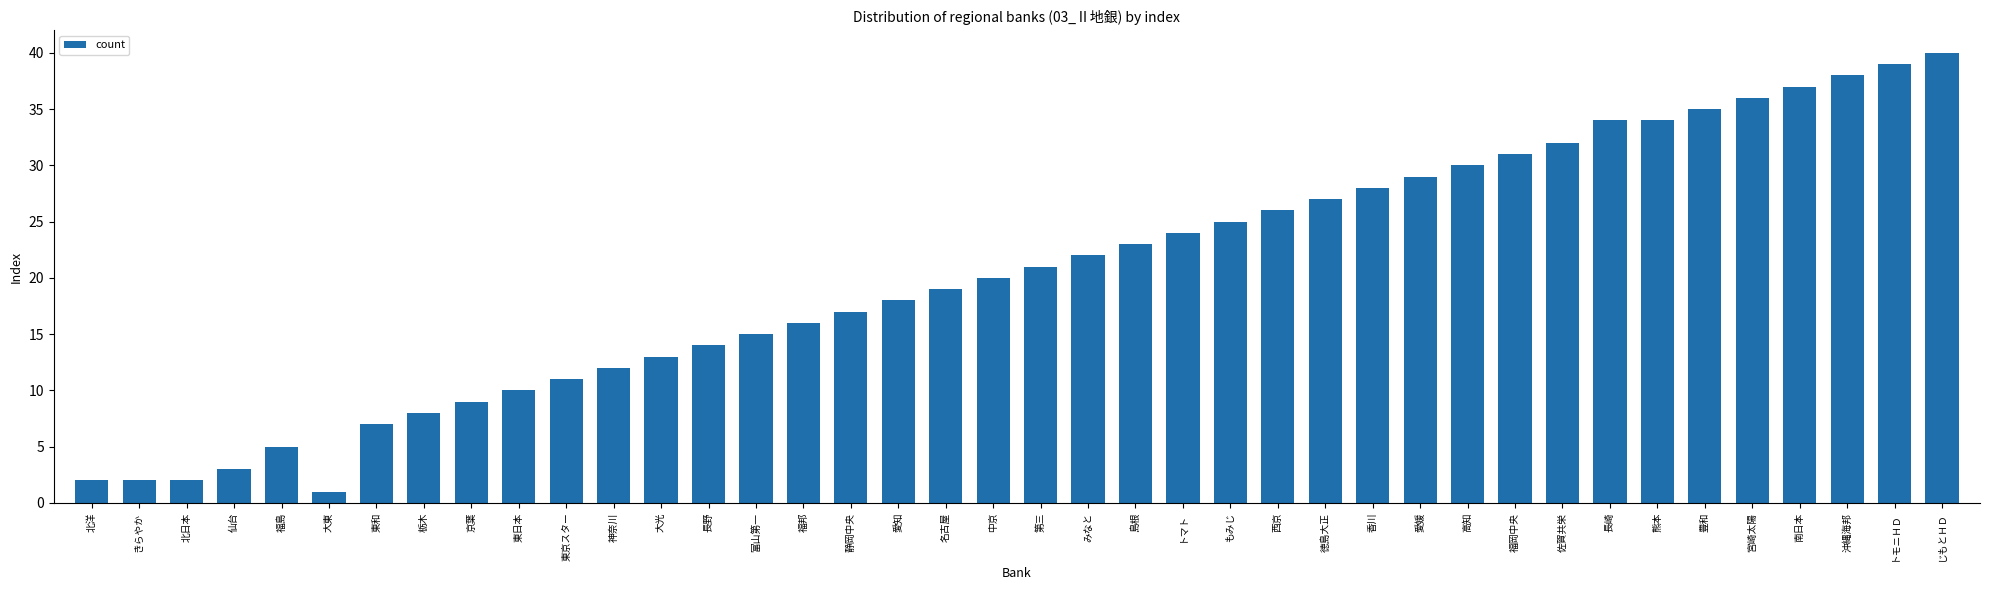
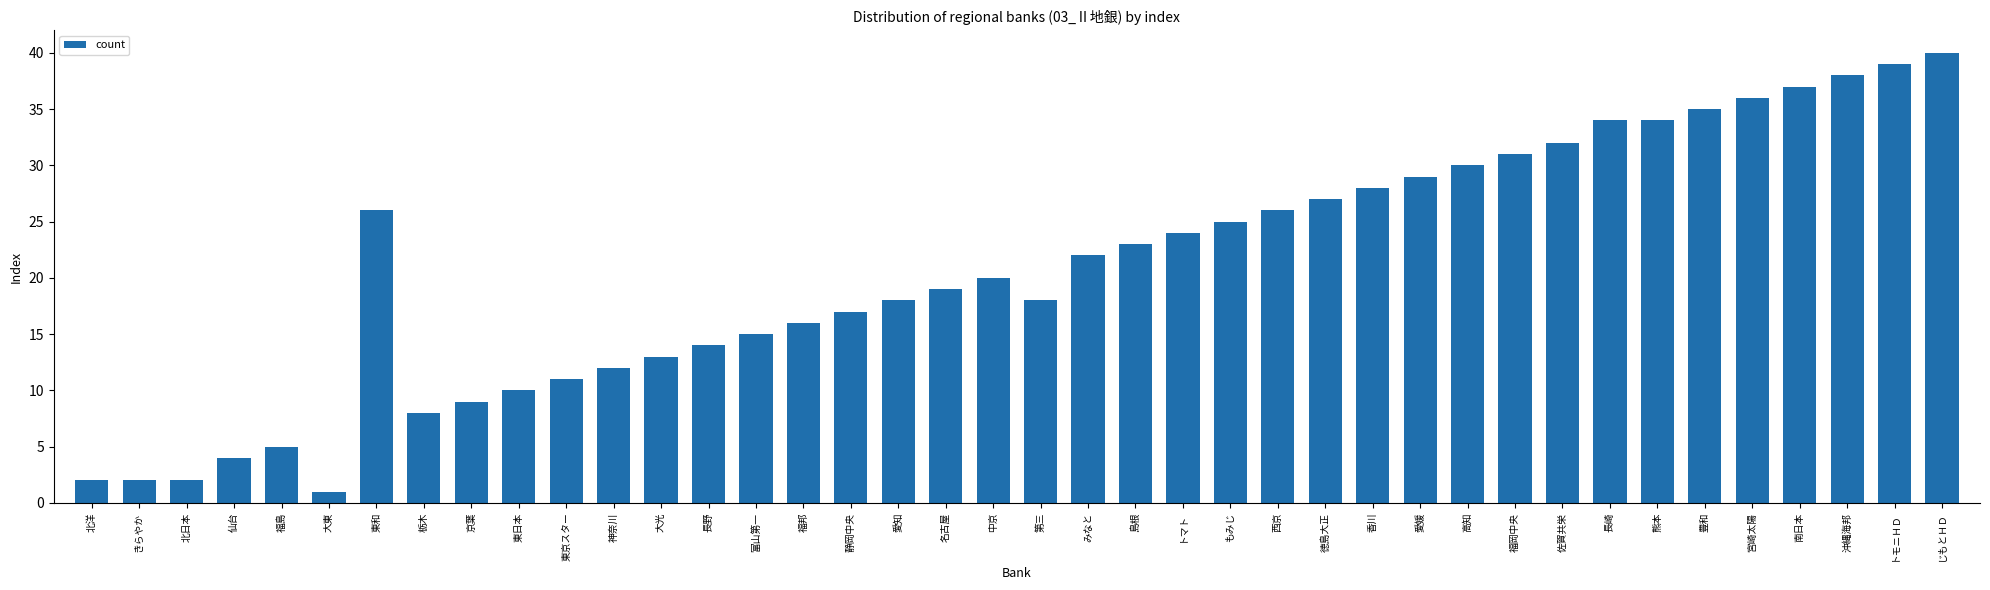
仙台: 3 -> 4
東和: 7 -> 26
第三: 21 -> 18
